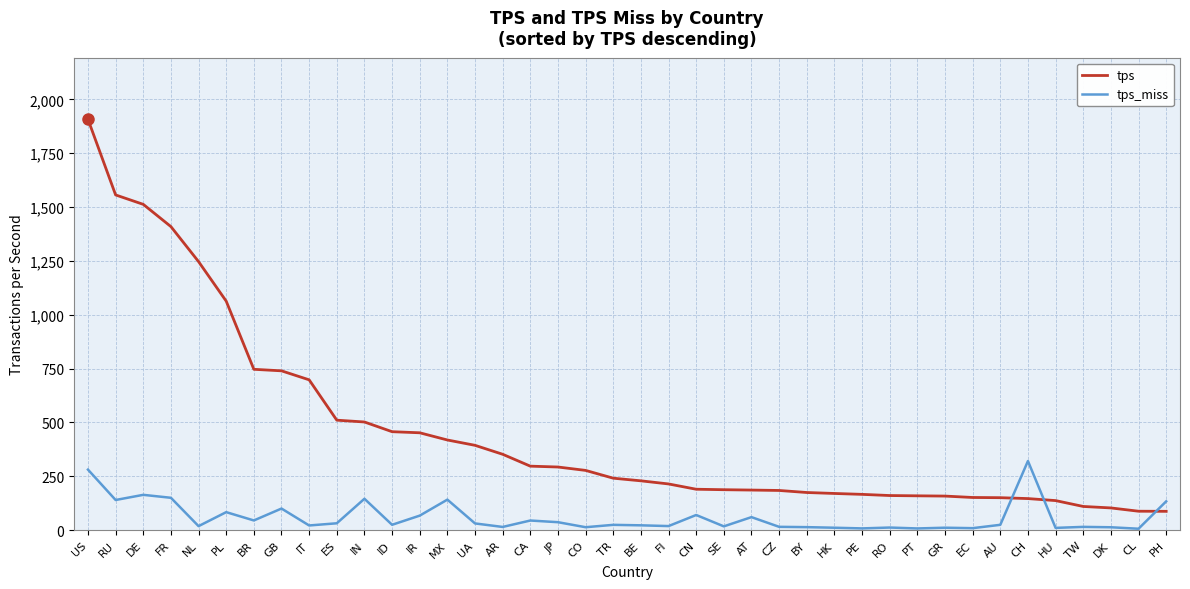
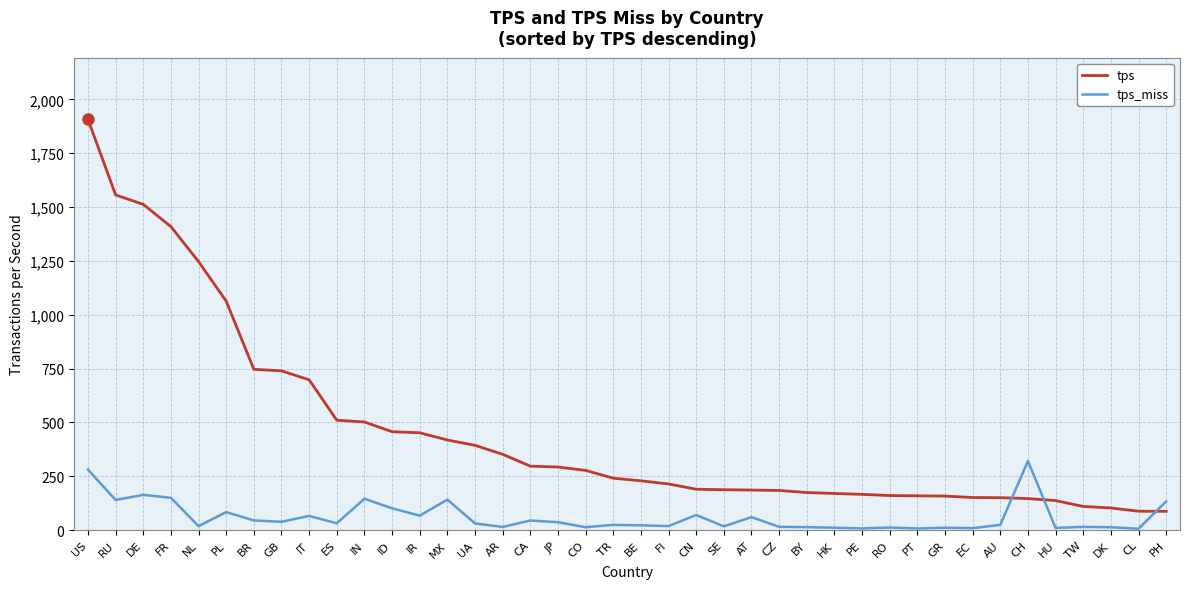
tps_miss, GB: 100 -> 40
tps_miss, IT: 20 -> 70
tps_miss, ID: 20 -> 100
